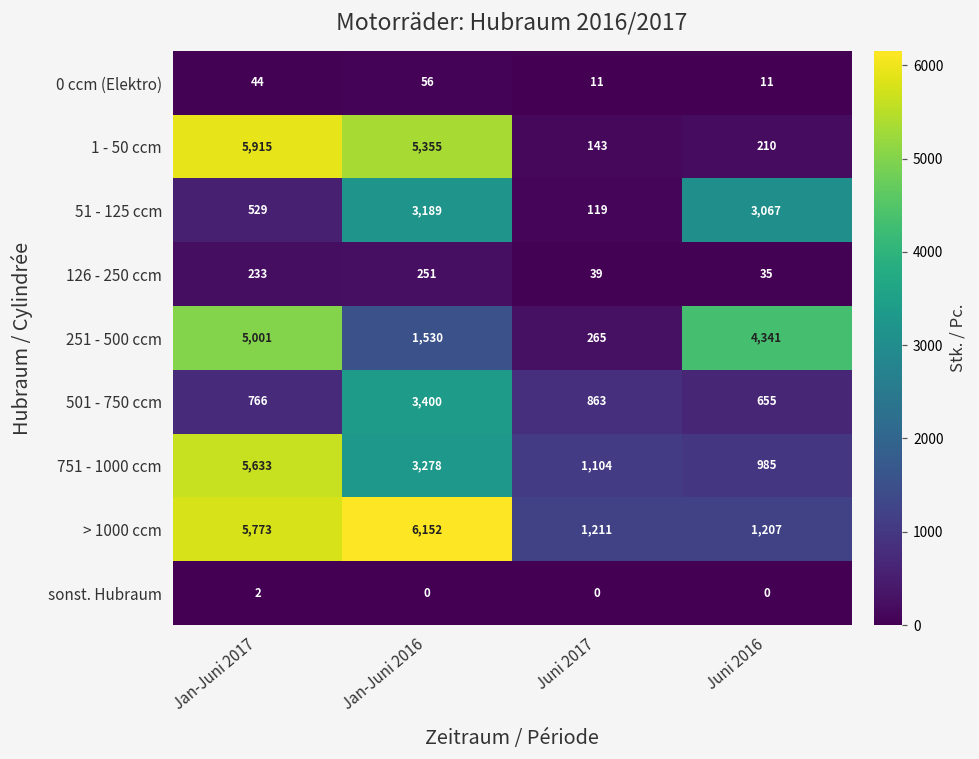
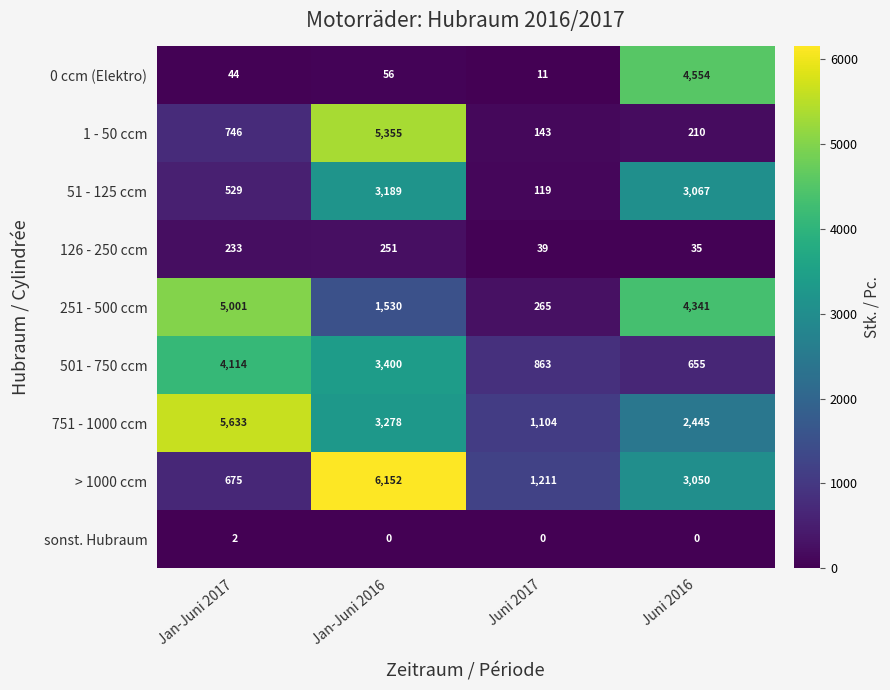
0 ccm (Elektro), Juni 2016: 11 -> 4,554
1 - 50 ccm, Jan-Juni 2017: 5,915 -> 746
501 - 750 ccm, Jan-Juni 2017: 766 -> 4,114
751 - 1000 ccm, Juni 2016: 985 -> 2,445
> 1000 ccm, Jan-Juni 2017: 5,773 -> 675
> 1000 ccm, Juni 2016: 1,207 -> 3,050
